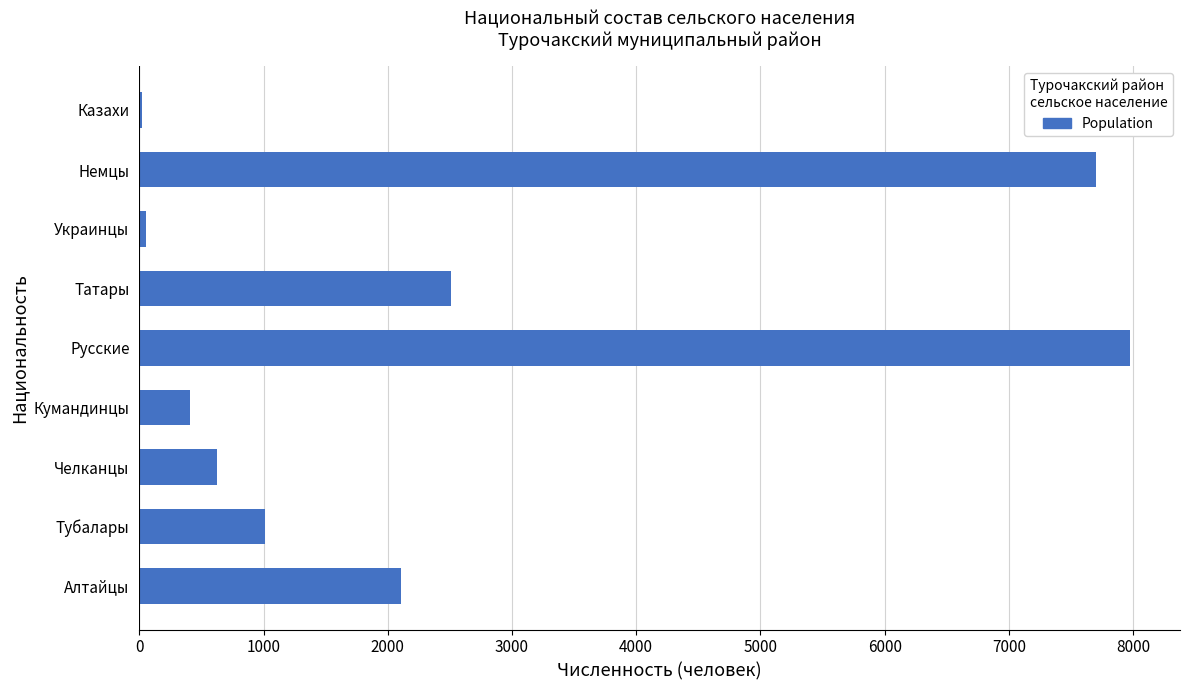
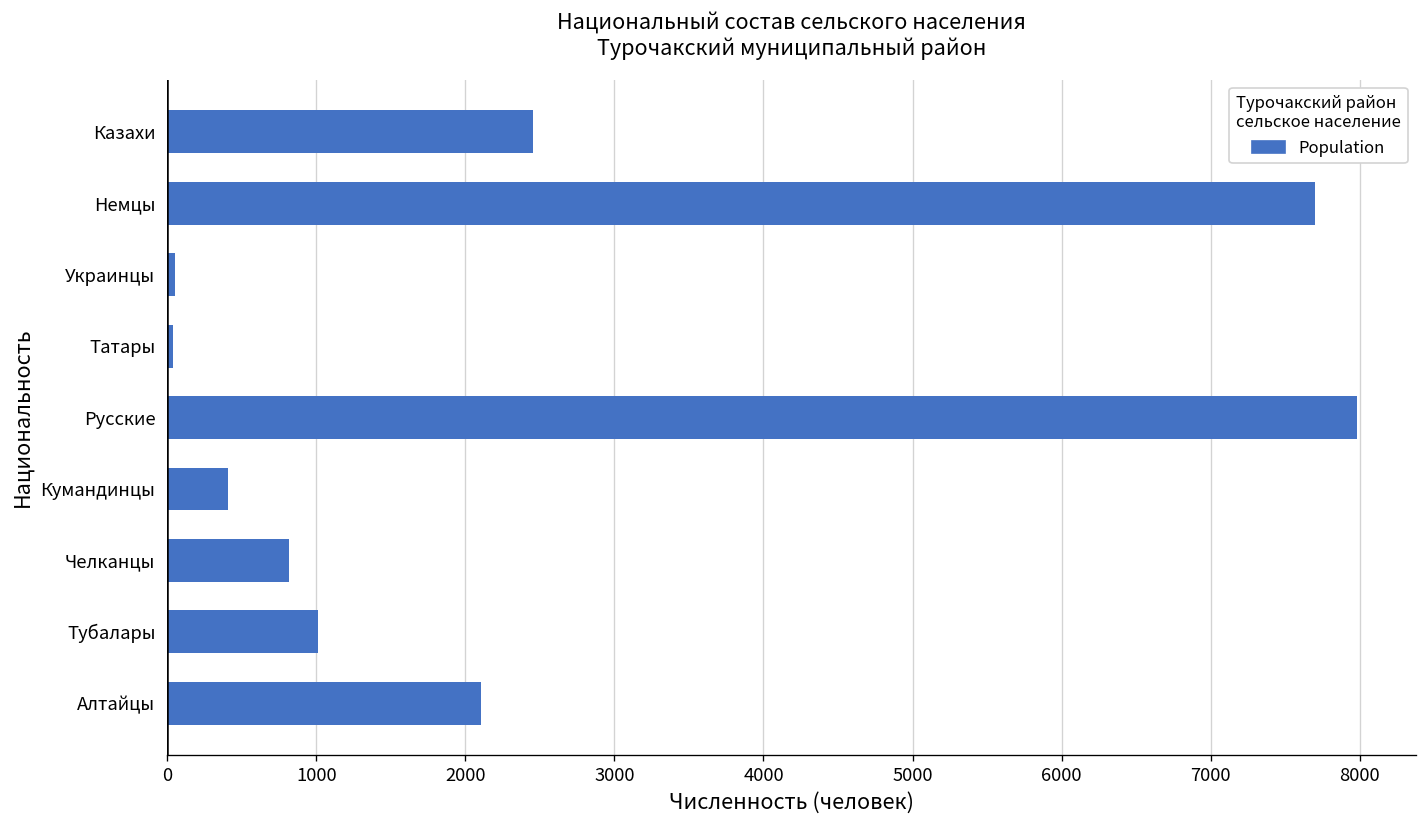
Казахи: 20 -> 2450
Татары: 2510 -> 40
Челканцы: 630 -> 820
